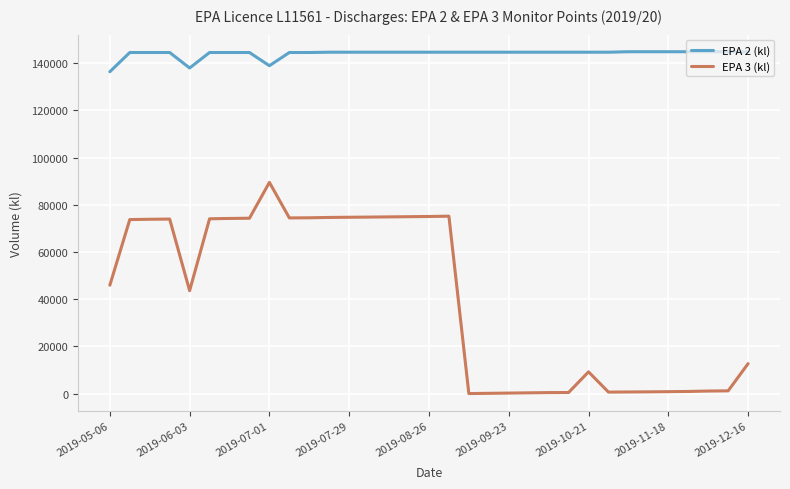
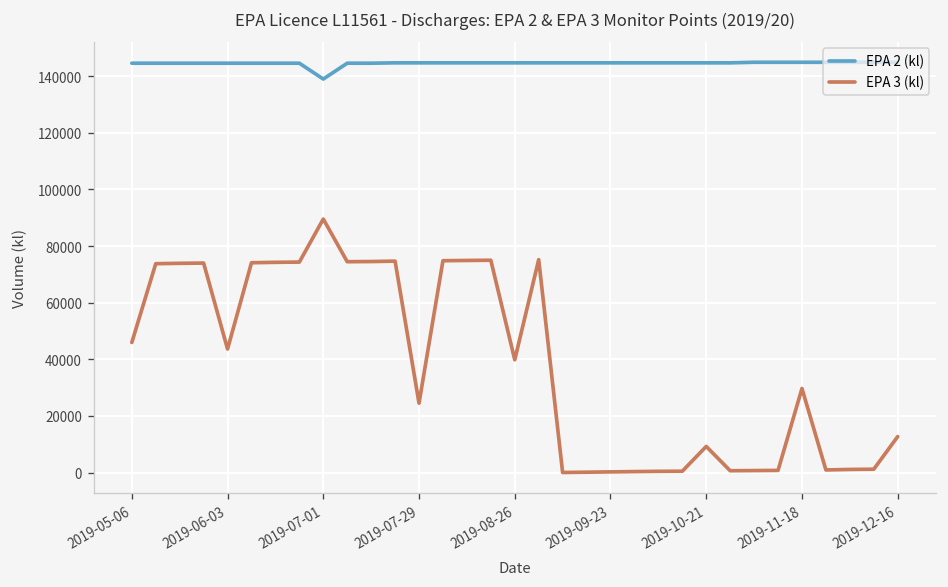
EPA 2 (kl), 2019-05-06: 136000 -> 145000
EPA 2 (kl), 2019-06-03: 138000 -> 145000
EPA 3 (kl), 2019-07-29: 75000 -> 25000
EPA 3 (kl), 2019-08-26: 75000 -> 40000
EPA 3 (kl), 2019-11-18: 1000 -> 30000
